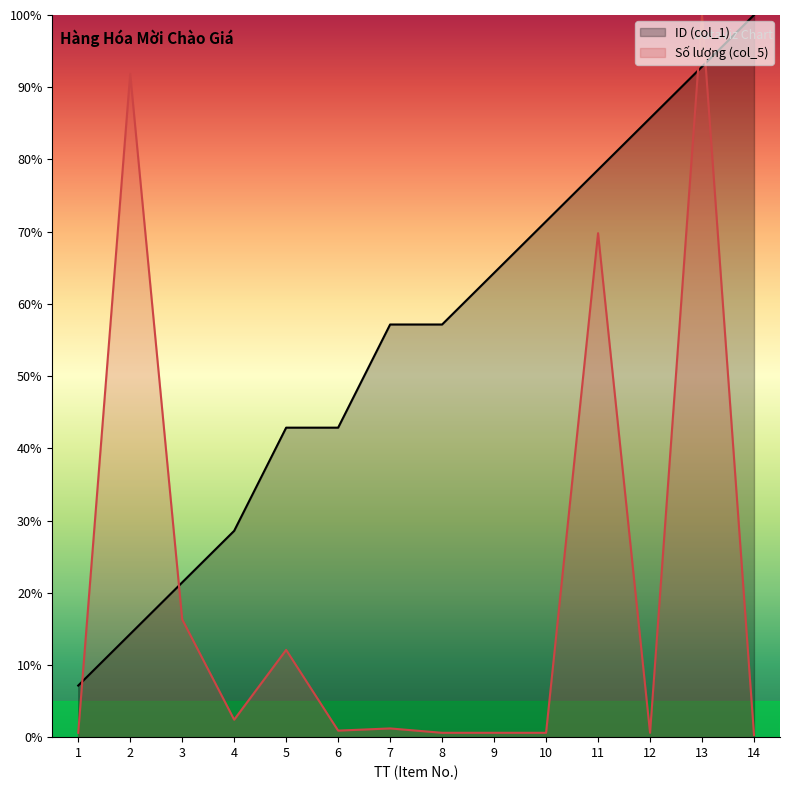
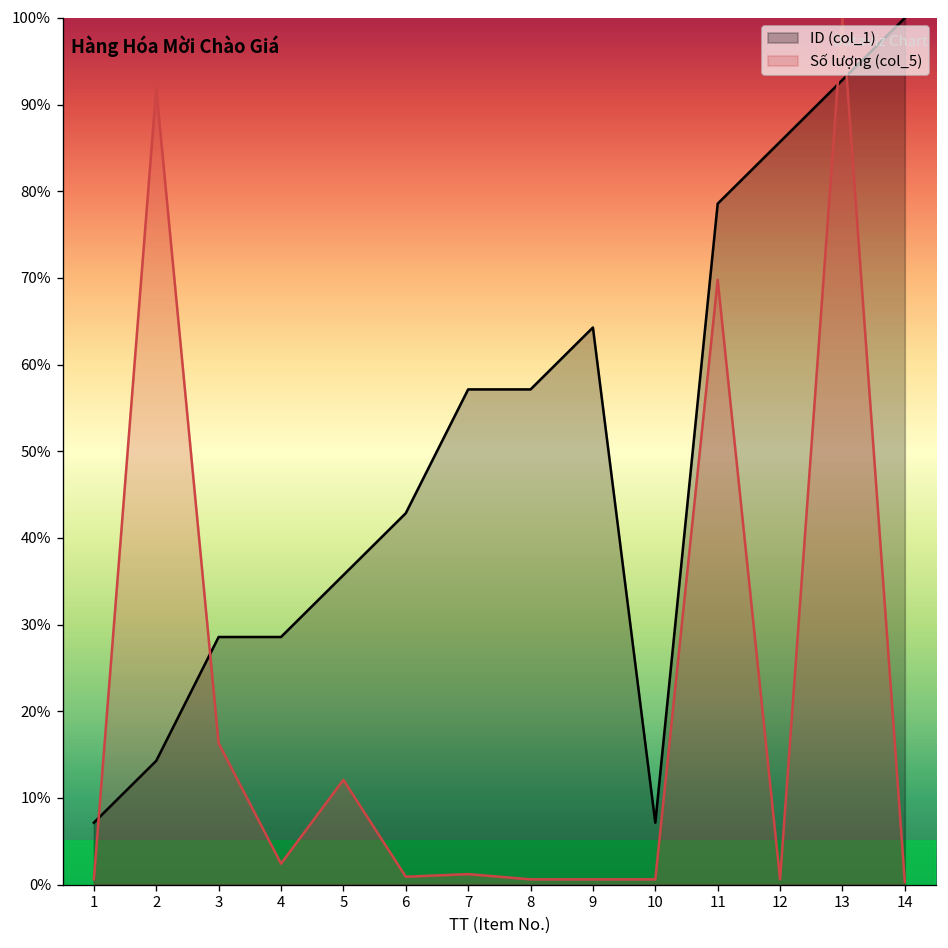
ID (col_1), 3: 21% -> 29%
ID (col_1), 5: 43% -> 36%
ID (col_1), 10: 71% -> 7%
